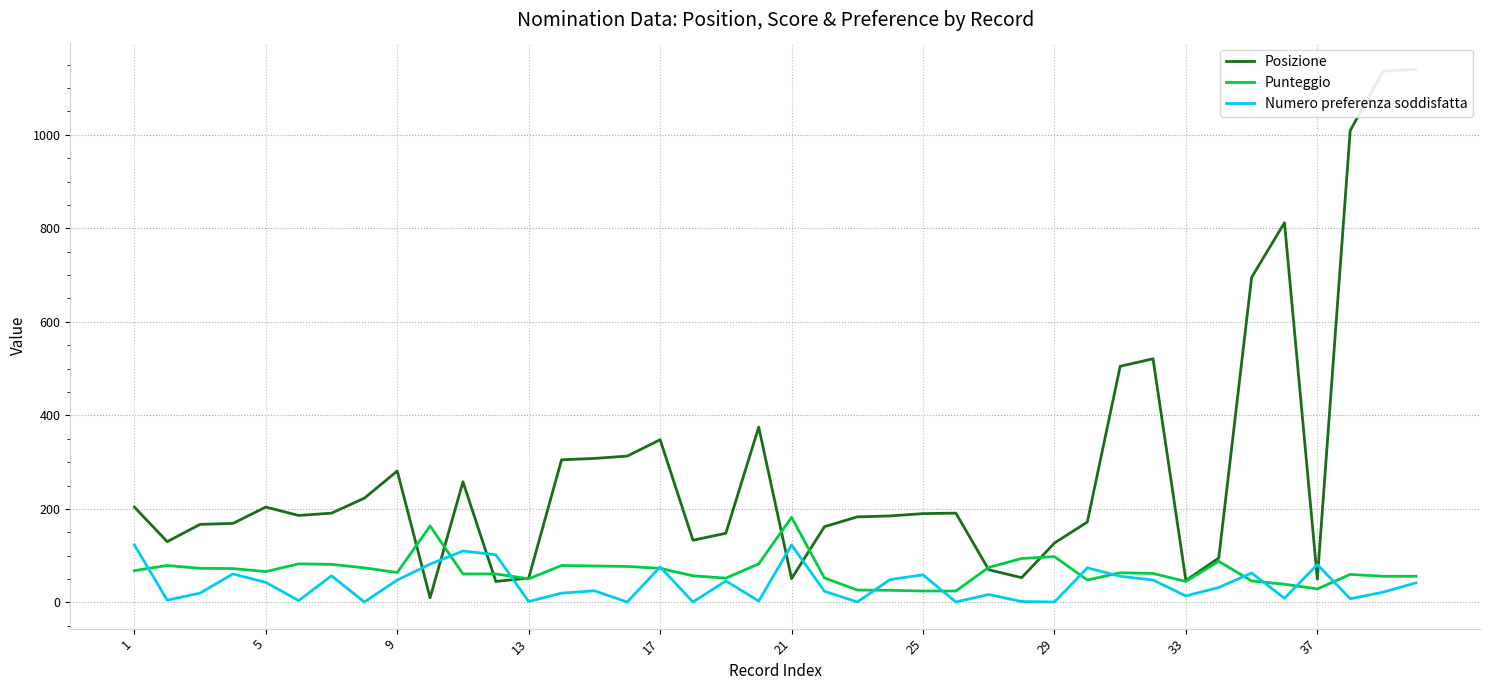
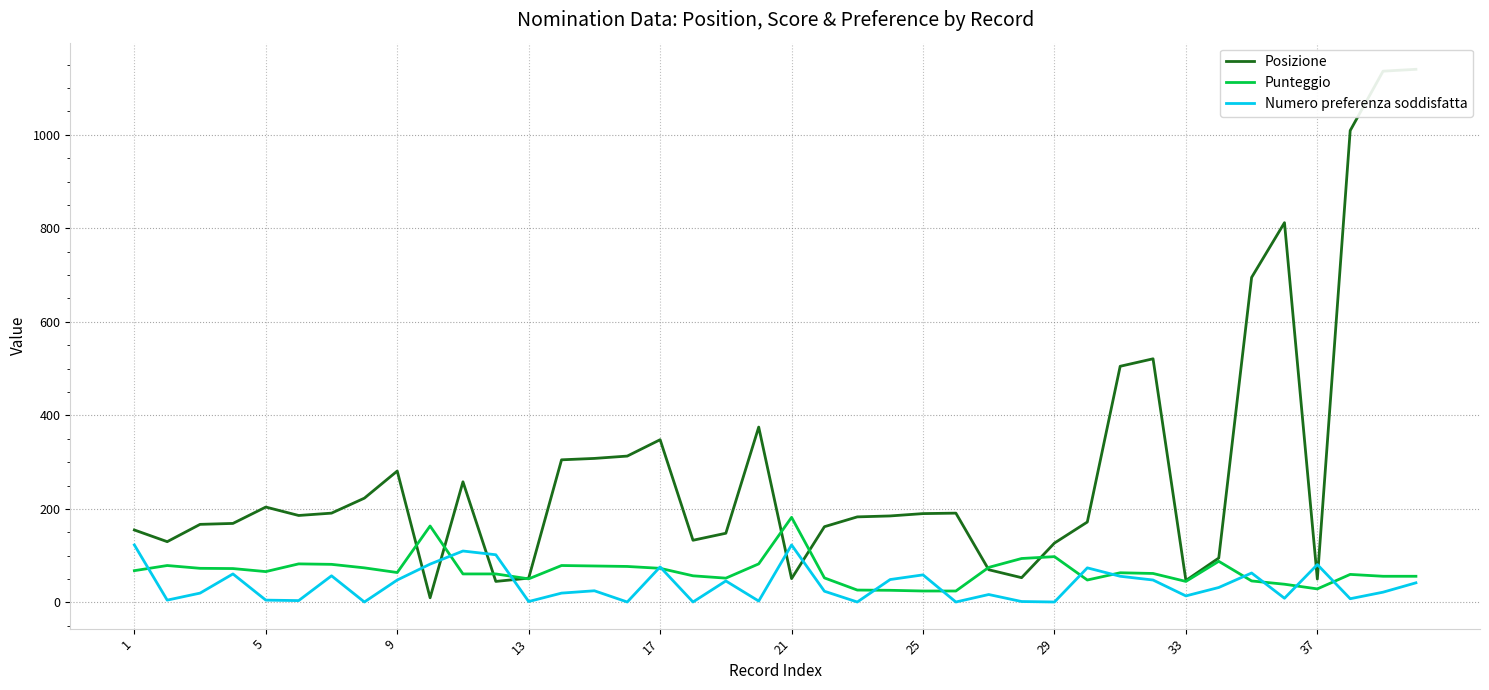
Posizione, 1: 200 -> 160
Numero preferenza soddisfatta, 5: 40 -> 10
